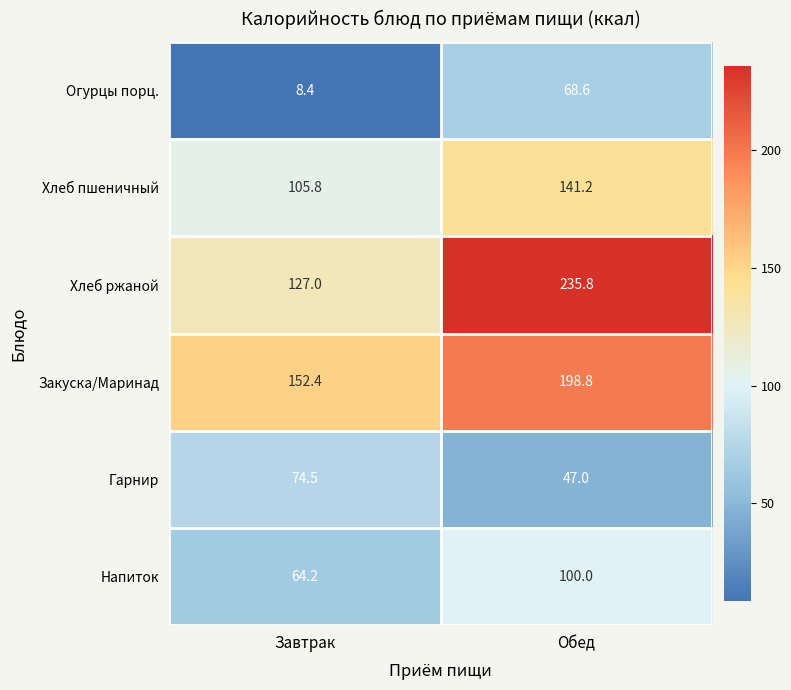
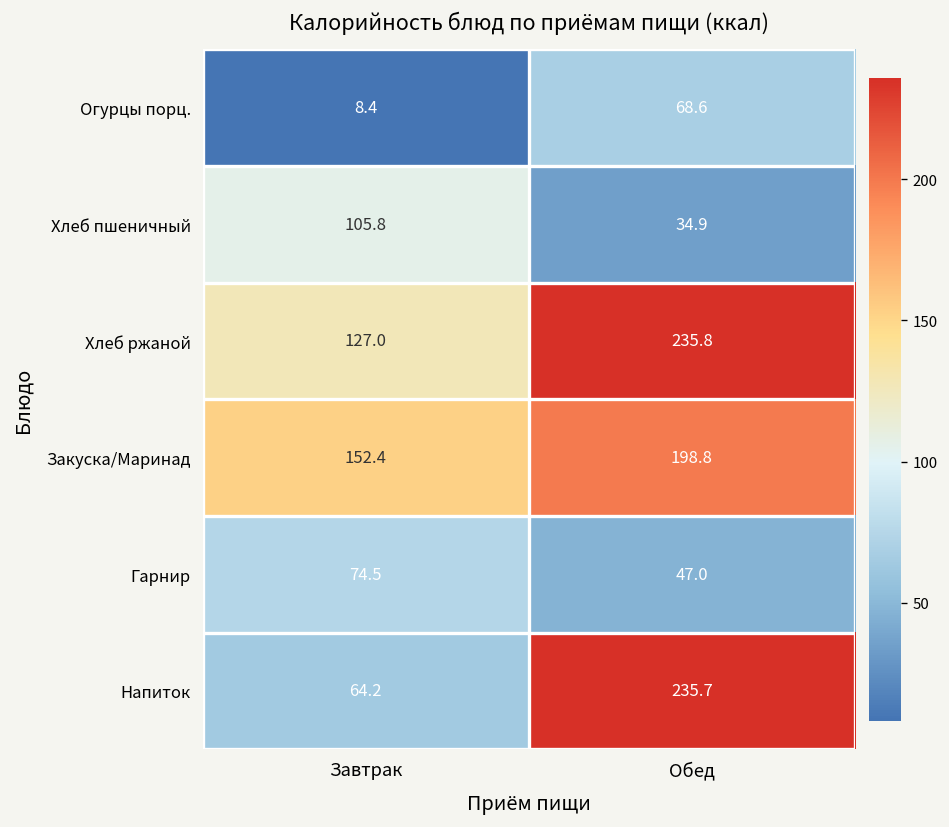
Хлеб пшеничный, Обед: 141.2 -> 34.9
Напиток, Обед: 100.0 -> 235.7
